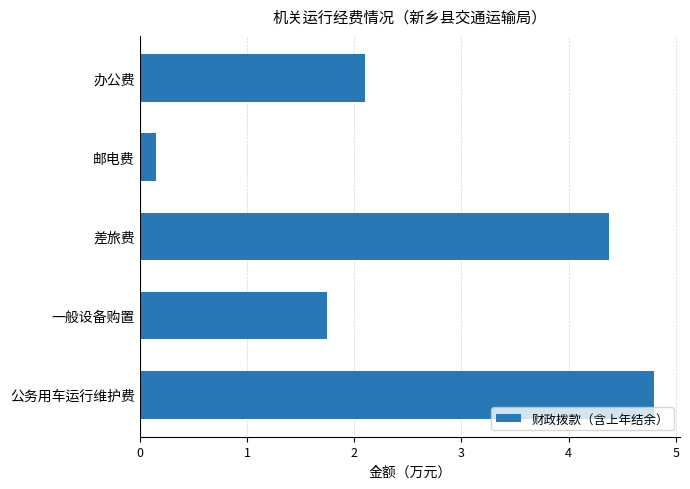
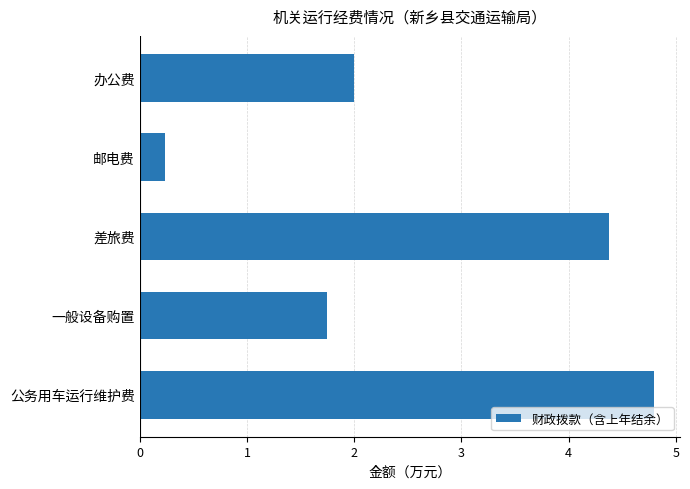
办公费: 2.1 -> 2.0
邮电费: 0.15 -> 0.24
